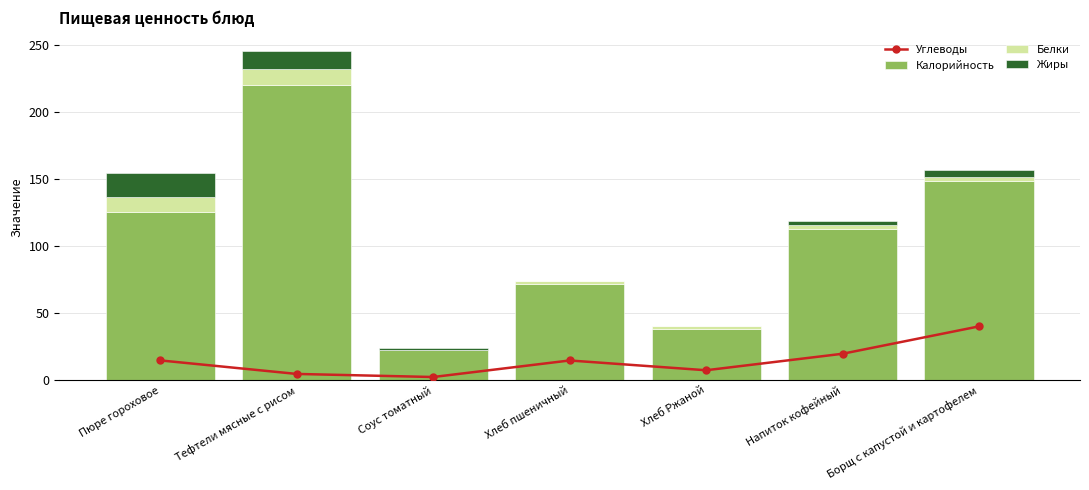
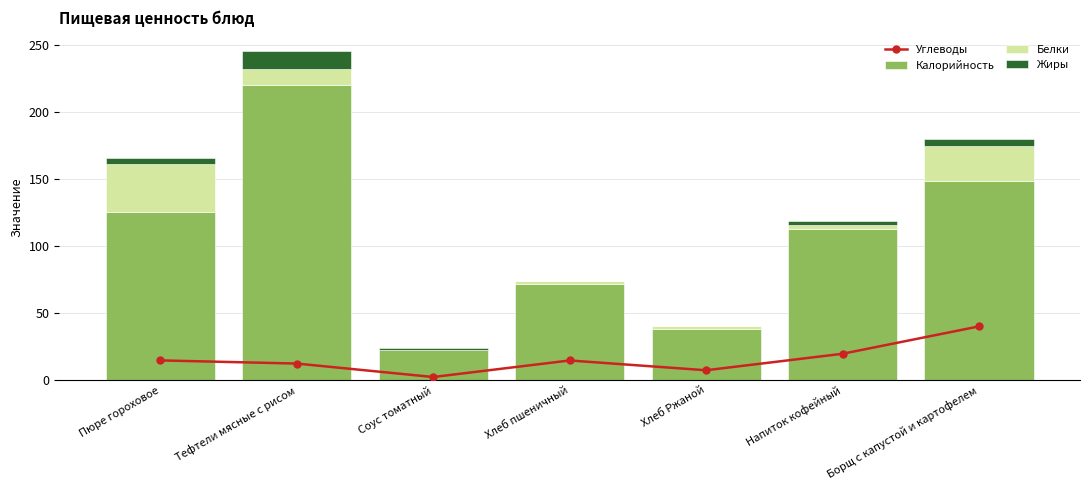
Белки, Пюре гороховое: 12 -> 36
Жиры, Пюре гороховое: 17 -> 5
Углеводы, Тефтели мясные с рисом: 5 -> 12
Белки, Борщ с капустой и картофелем: 3 -> 26
